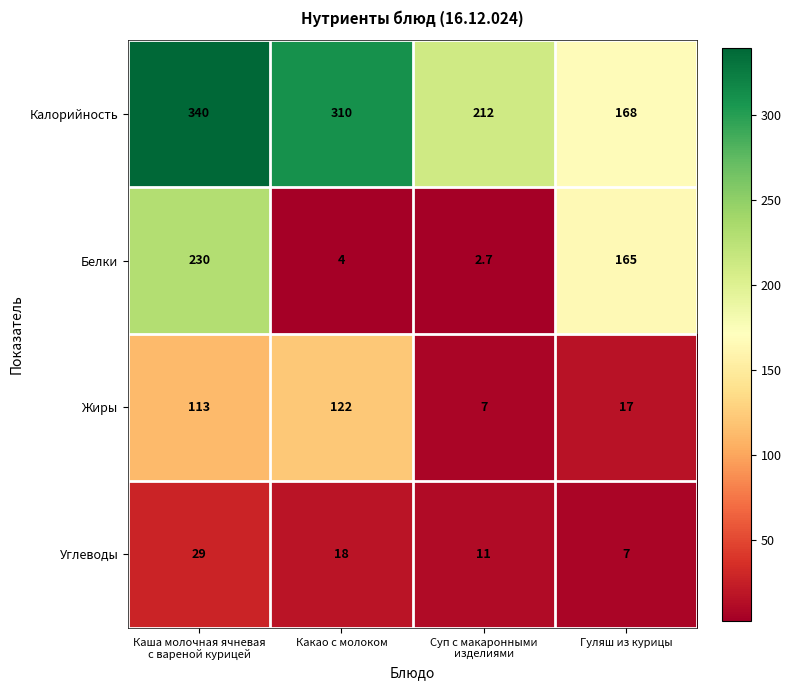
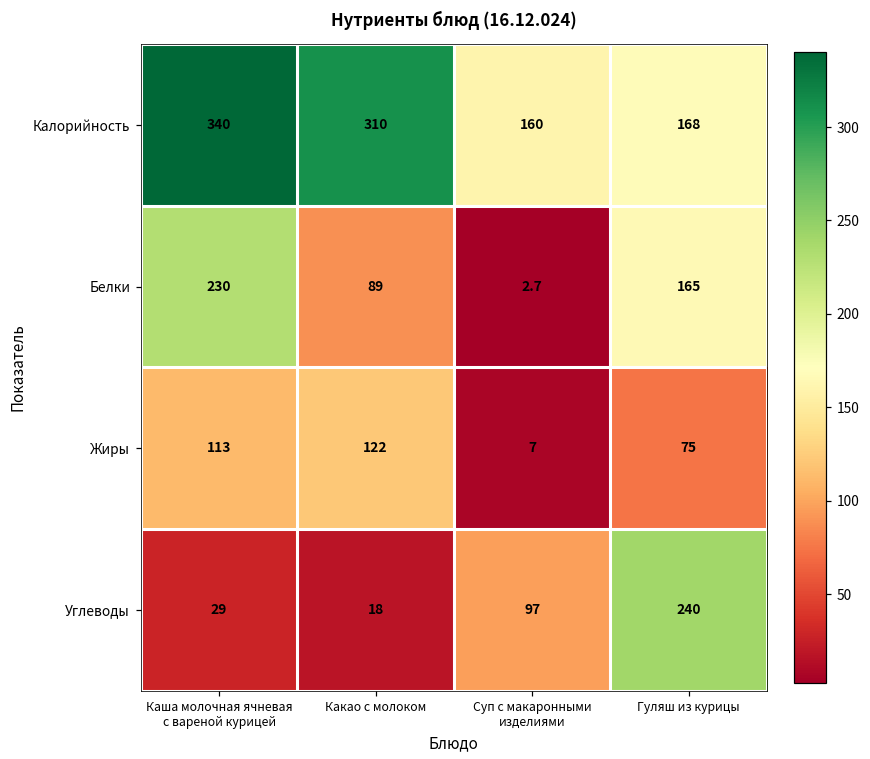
Калорийность, Суп с макаронными изделиями: 212 -> 160
Белки, Какао с молоком: 4 -> 89
Жиры, Гуляш из курицы: 17 -> 75
Углеводы, Суп с макаронными изделиями: 11 -> 97
Углеводы, Гуляш из курицы: 7 -> 240
